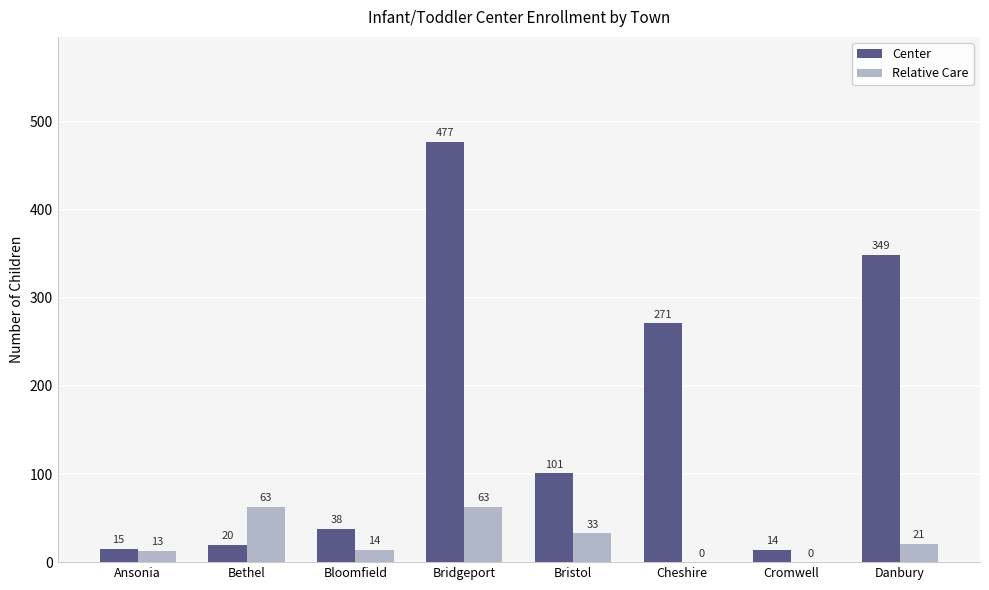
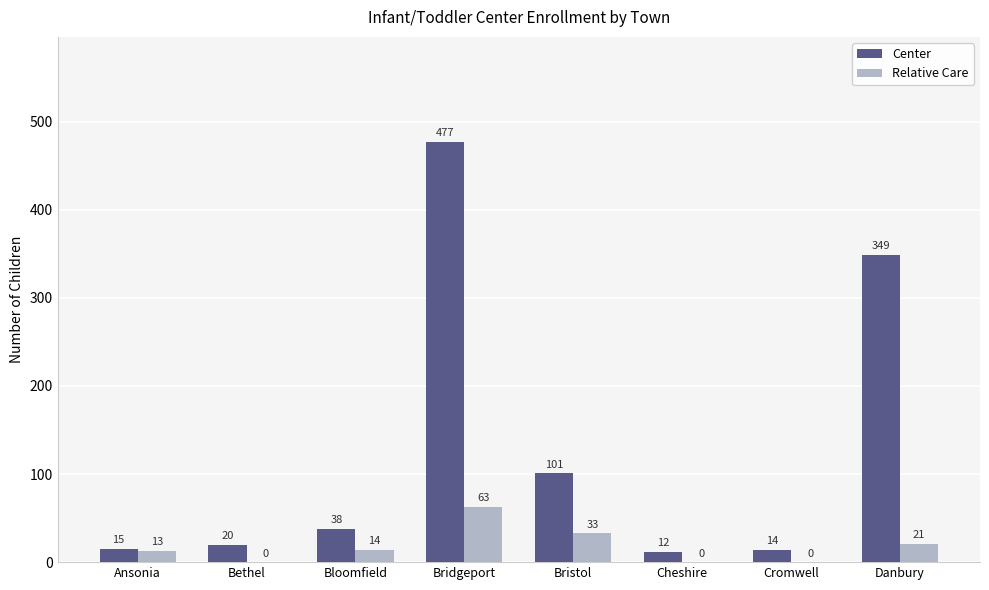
Relative Care, Bethel: 63 -> 0
Center, Cheshire: 271 -> 12
